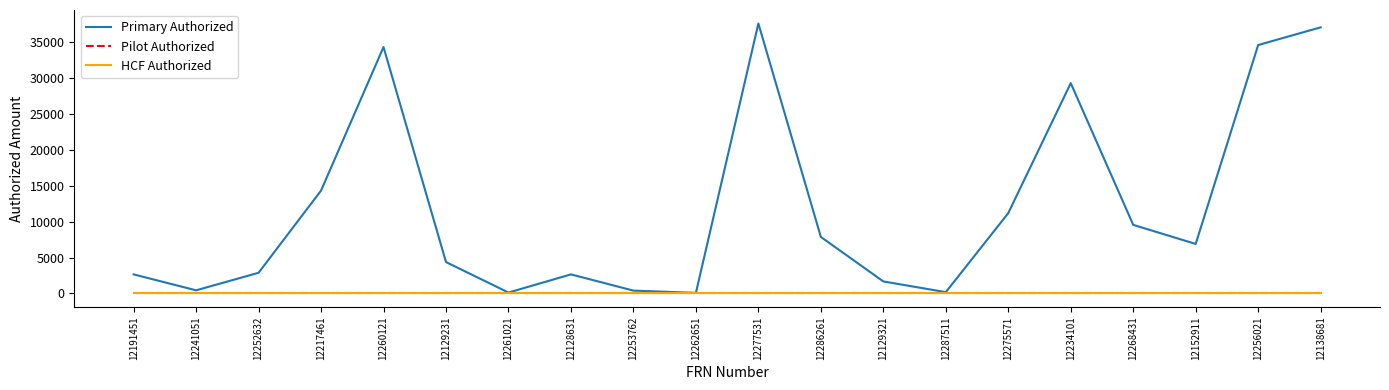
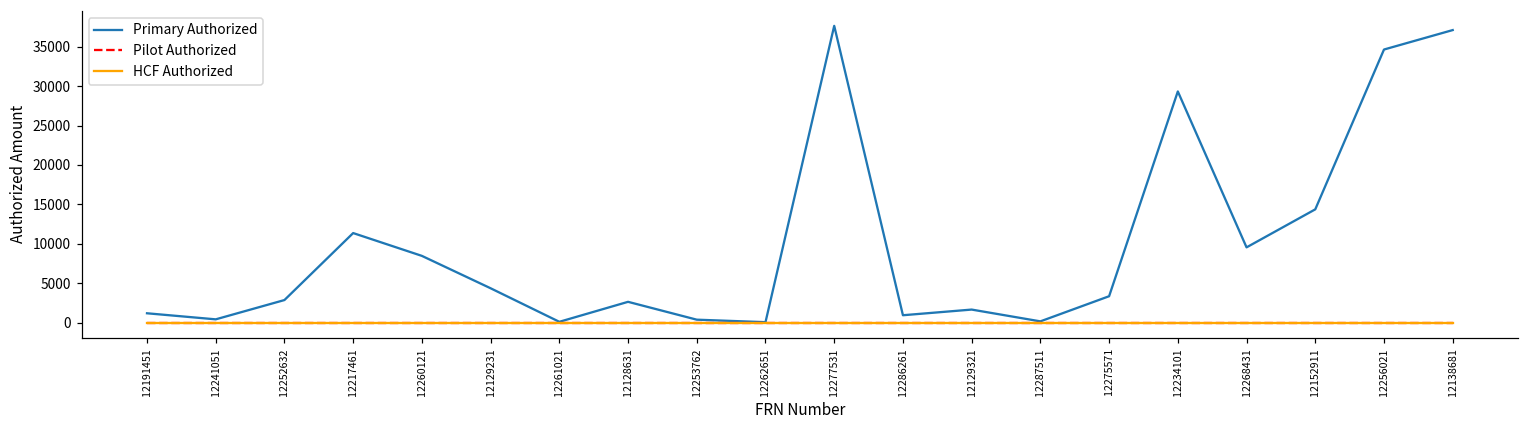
Primary Authorized, 12191451: 3000 -> 1000
Primary Authorized, 12217461: 14000 -> 11000
Primary Authorized, 12260121: 34000 -> 8000
Primary Authorized, 12286261: 8000 -> 1000
Primary Authorized, 12275571: 11000 -> 3000
Primary Authorized, 12152911: 7000 -> 14000
